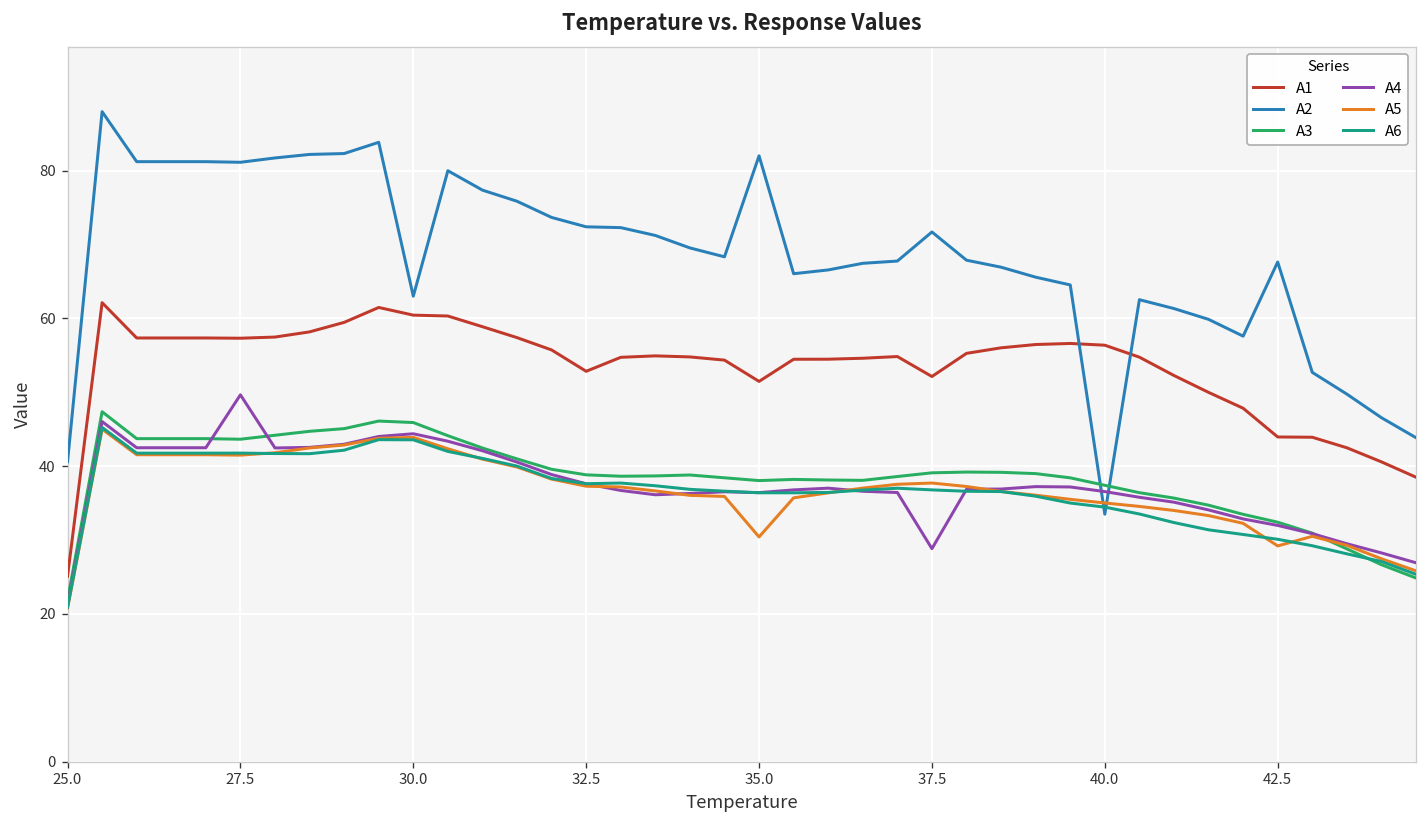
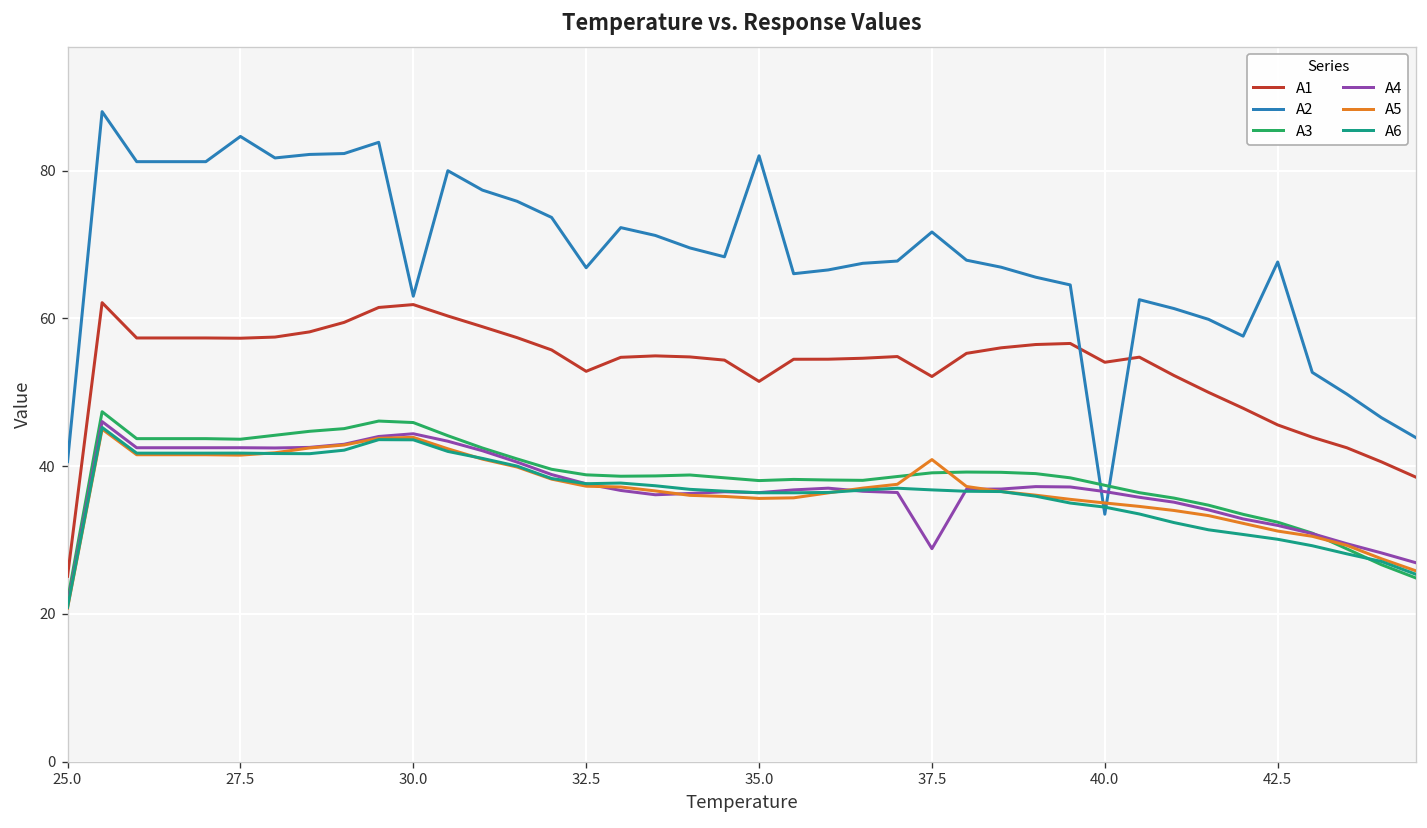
A2, 27.5: 81 -> 85
A4, 27.5: 50 -> 43
A1, 30.0: 60 -> 62
A2, 32.5: 72 -> 67
A5, 35.0: 30 -> 36
A5, 37.5: 38 -> 41
A1, 40.0: 56 -> 54
A1, 42.5: 44 -> 46
A5, 42.5: 29 -> 31
